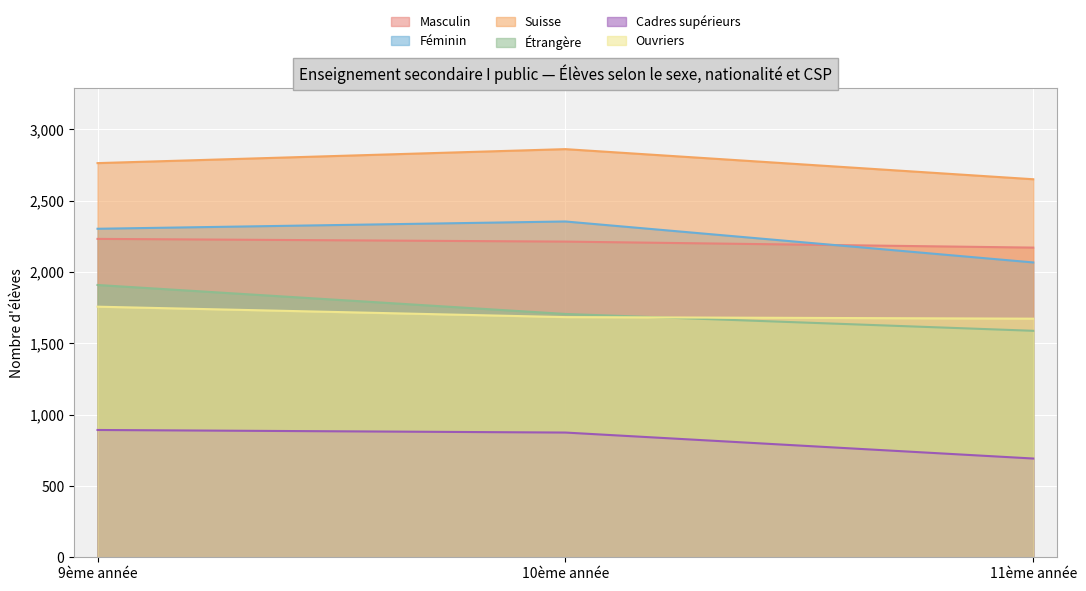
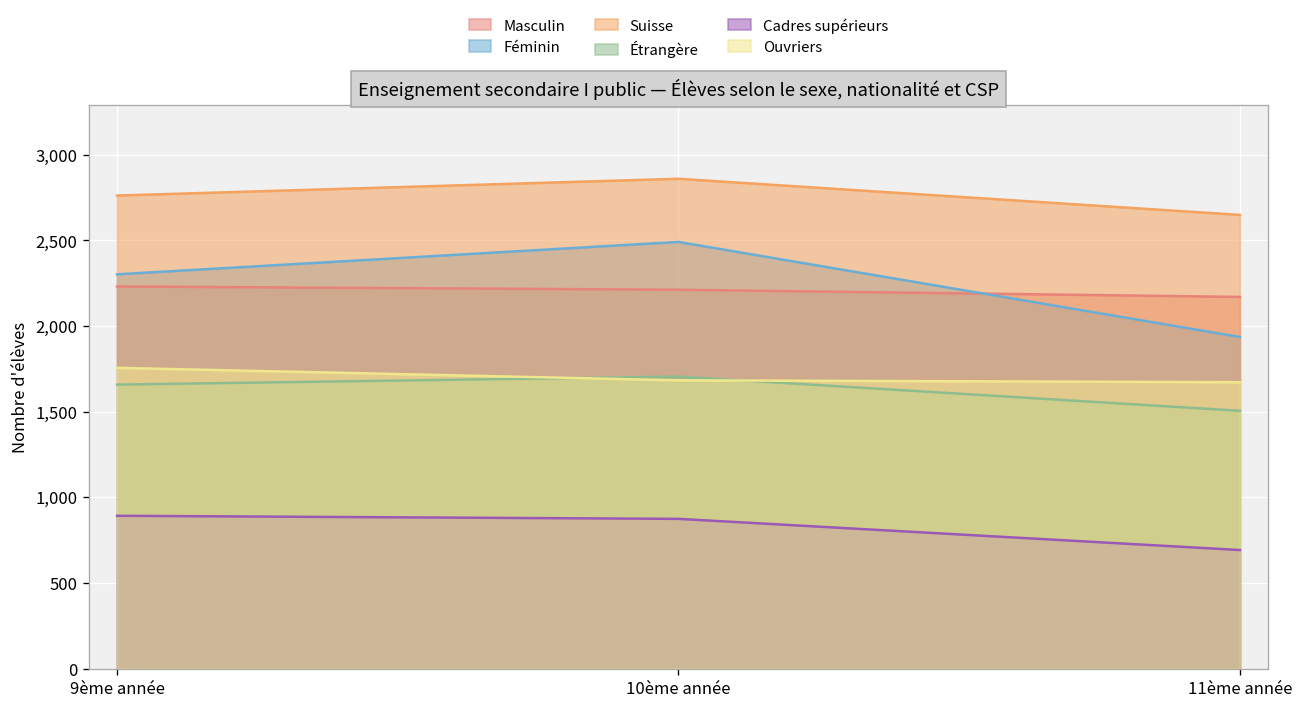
Étrangère, 9ème année: 1,910 -> 1,660
Féminin, 10ème année: 2,350 -> 2,490
Féminin, 11ème année: 2,070 -> 1,940
Étrangère, 11ème année: 1,590 -> 1,510
